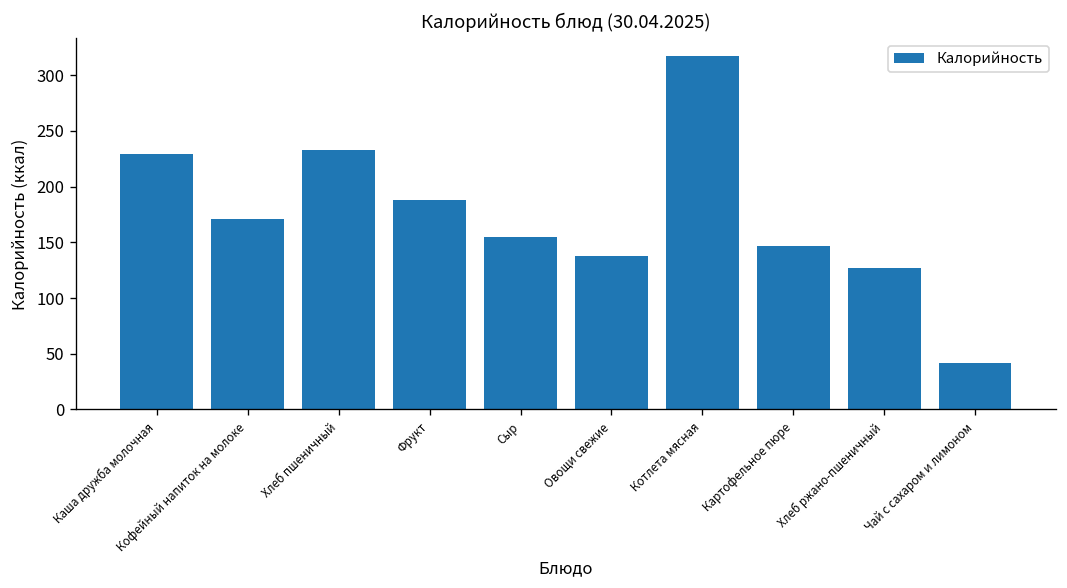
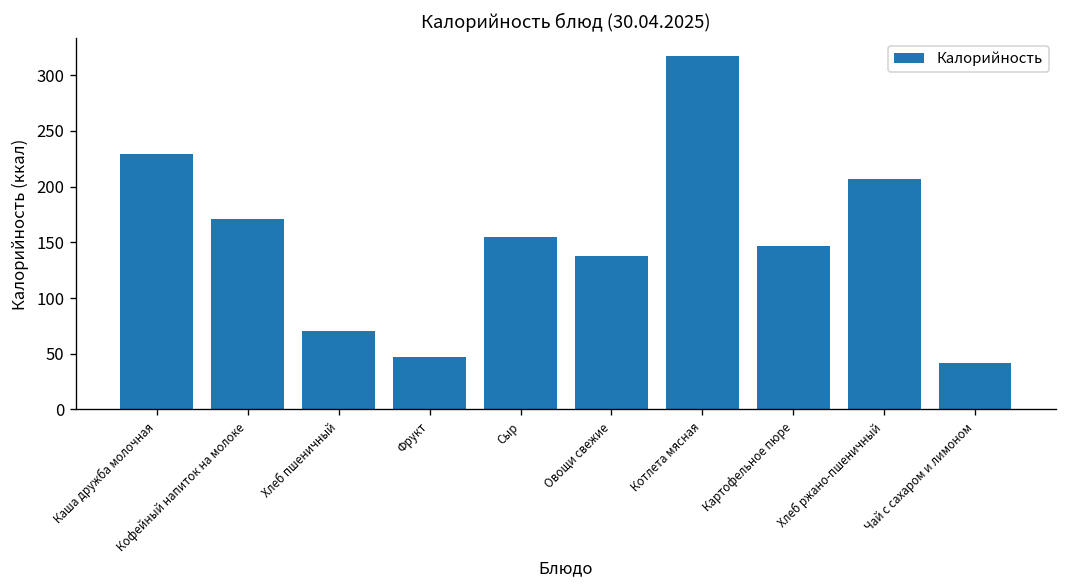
Хлеб пшеничный: 230 -> 70
Фрукт: 190 -> 50
Хлеб ржано-пшеничный: 130 -> 210
